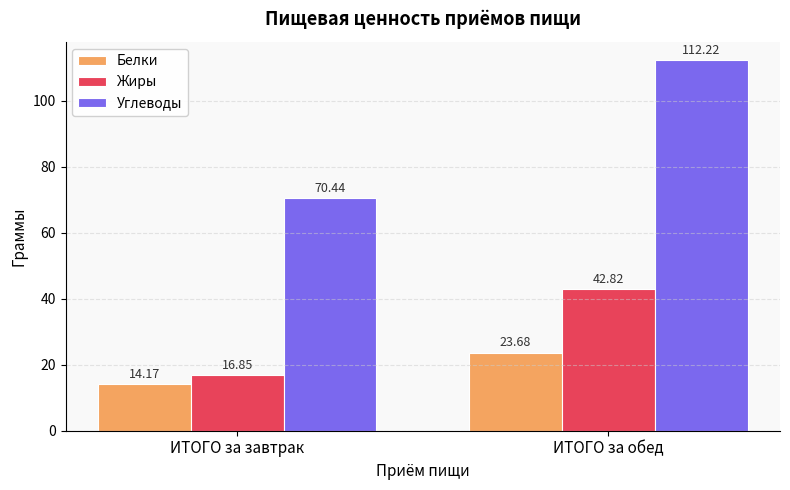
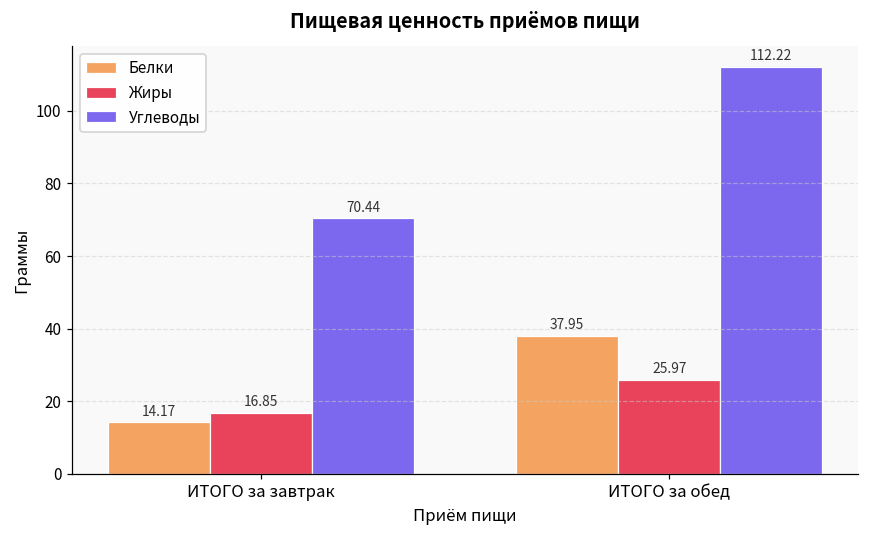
Белки, ИТОГО за обед: 23.68 -> 37.95
Жиры, ИТОГО за обед: 42.82 -> 25.97
